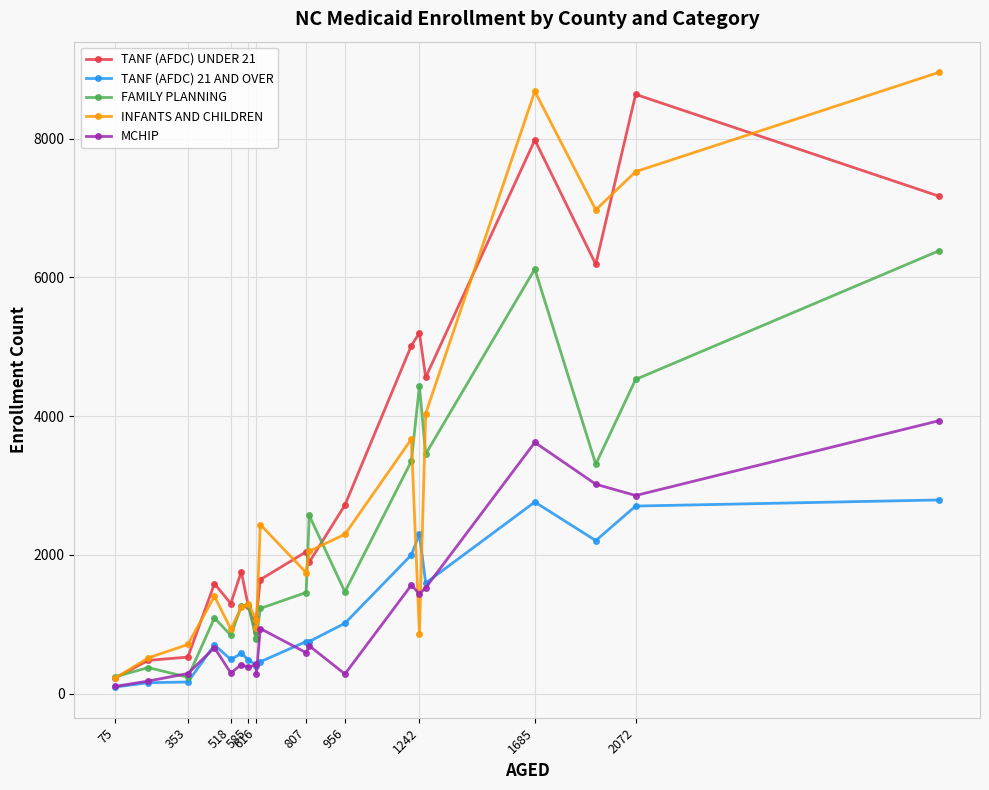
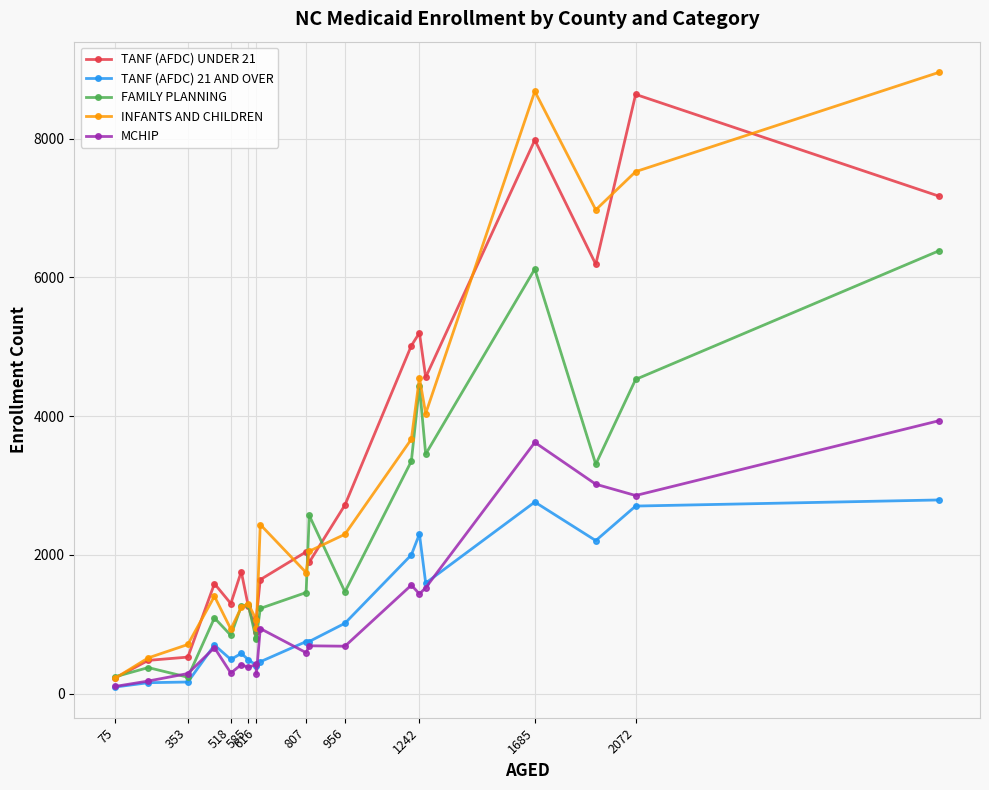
MCHIP, 956: 300 -> 700
INFANTS AND CHILDREN, 1242: 900 -> 4600
